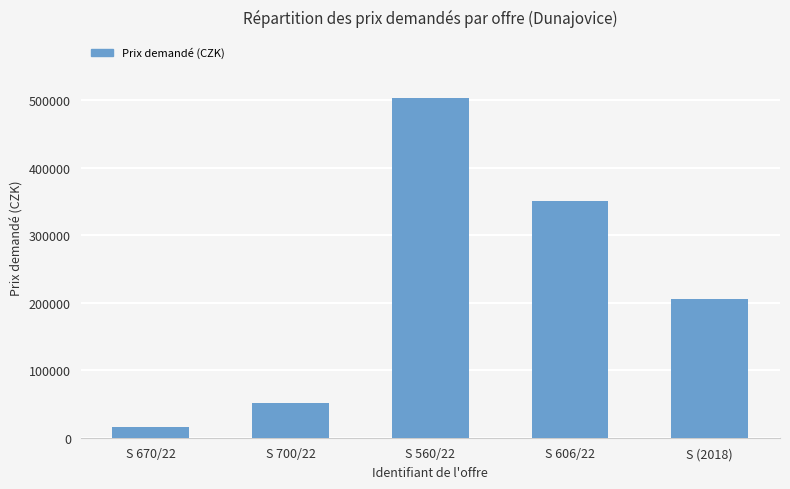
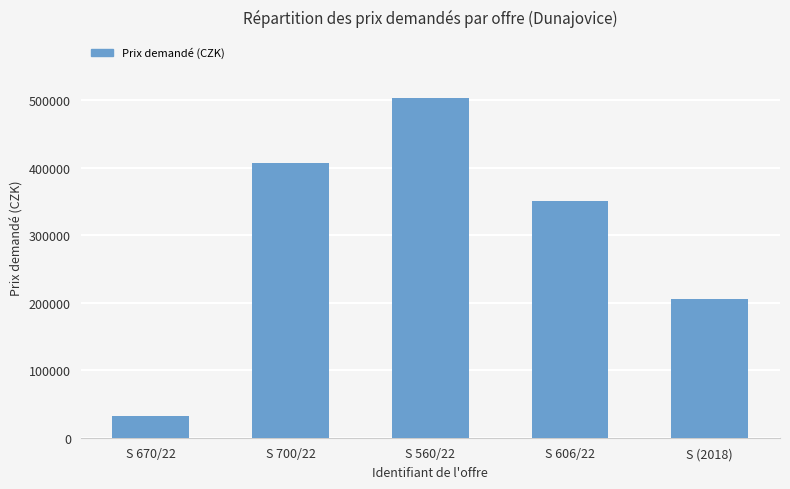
S 670/22: 20000 -> 30000
S 700/22: 50000 -> 410000
